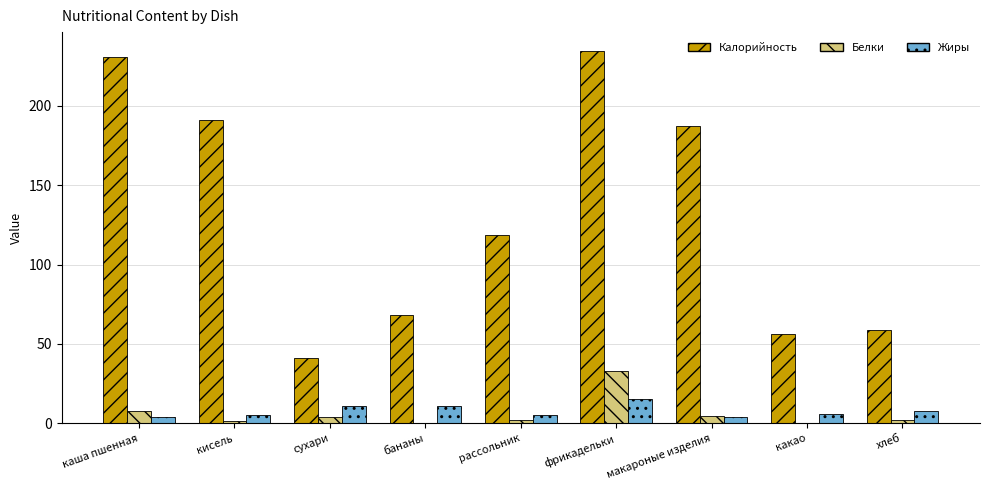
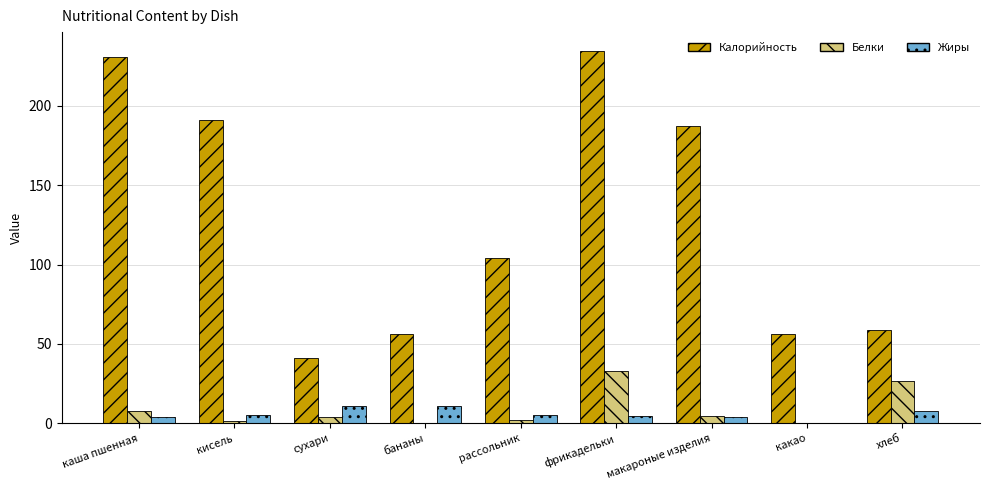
Калорийность, бананы: 68 -> 56
Калорийность, рассольник: 119 -> 104
Жиры, фрикадельки: 15 -> 5
Жиры, какао: 6 -> 0
Белки, хлеб: 2 -> 27
